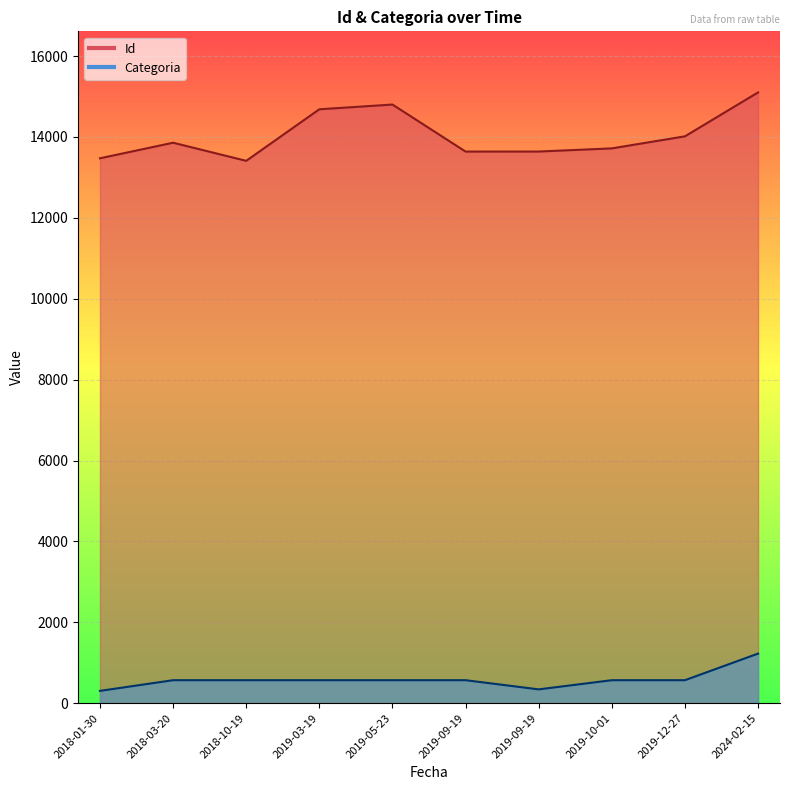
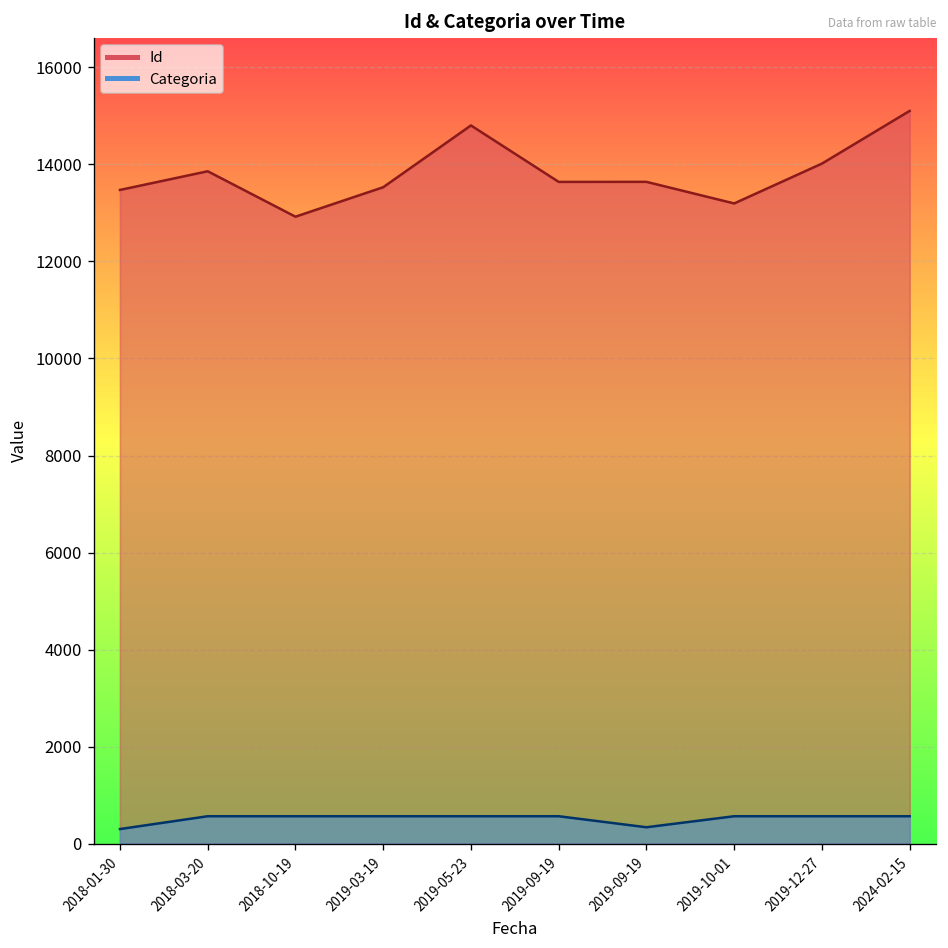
Id, 2018-10-19: 13400 -> 12900
Id, 2019-03-19: 14700 -> 13500
Id, 2019-10-01: 13700 -> 13200
Categoria, 2024-02-15: 1200 -> 600
